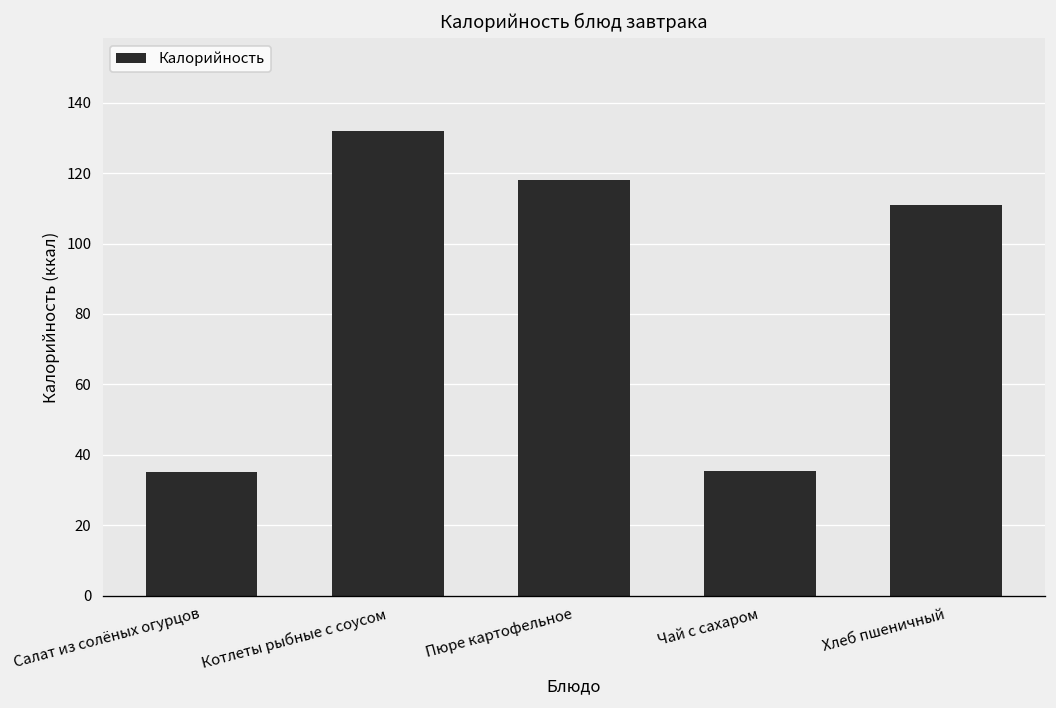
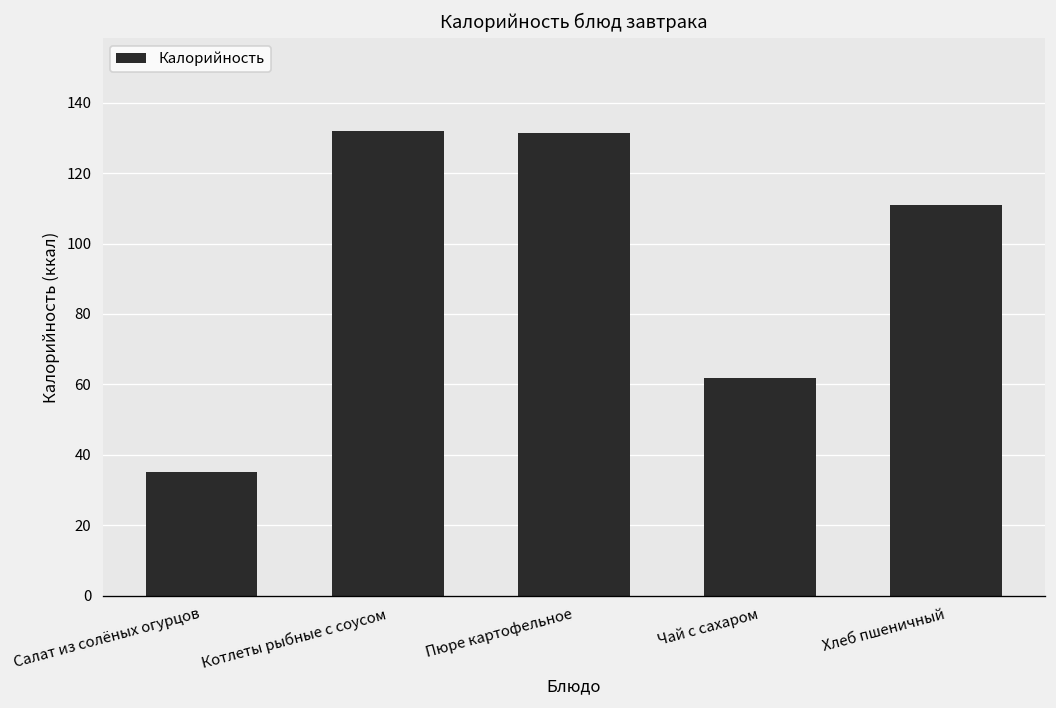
Пюре картофельное: 118 -> 131
Чай с сахаром: 35 -> 62
